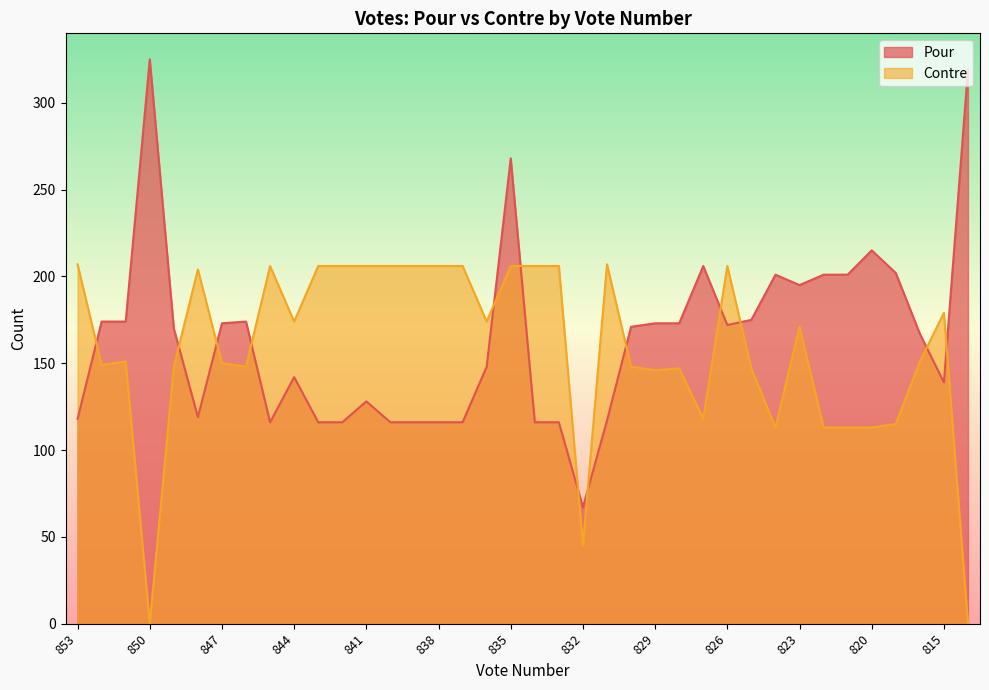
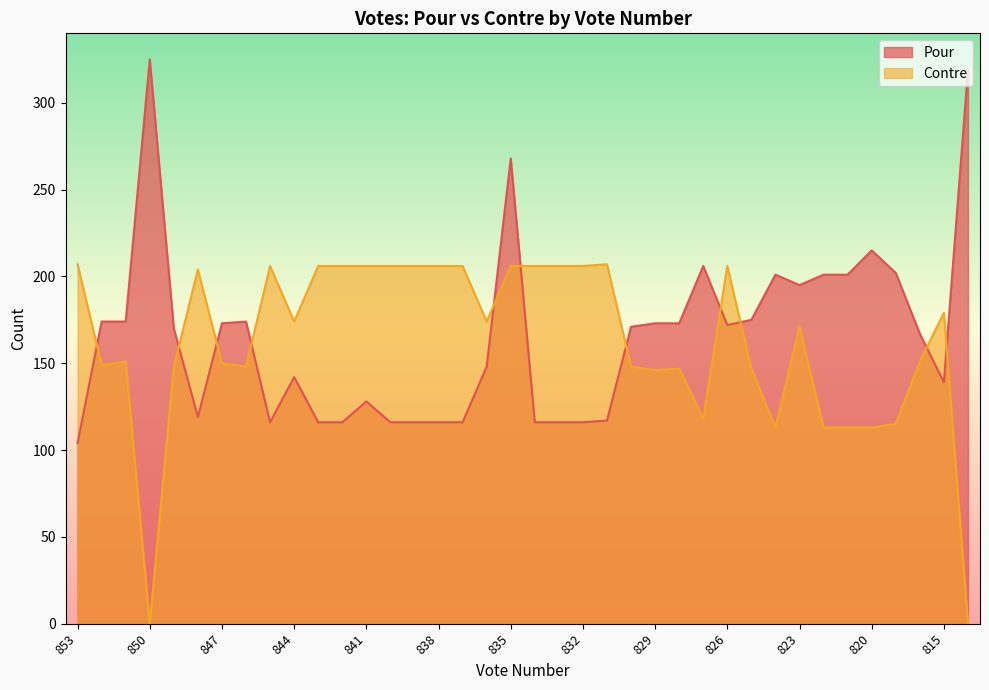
Pour, 853: 118 -> 104
Pour, 832: 67 -> 116
Contre, 832: 45 -> 206
